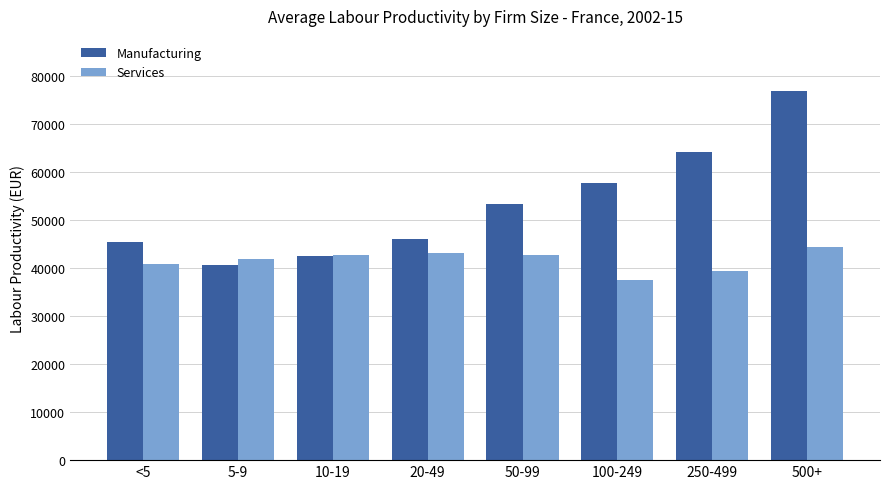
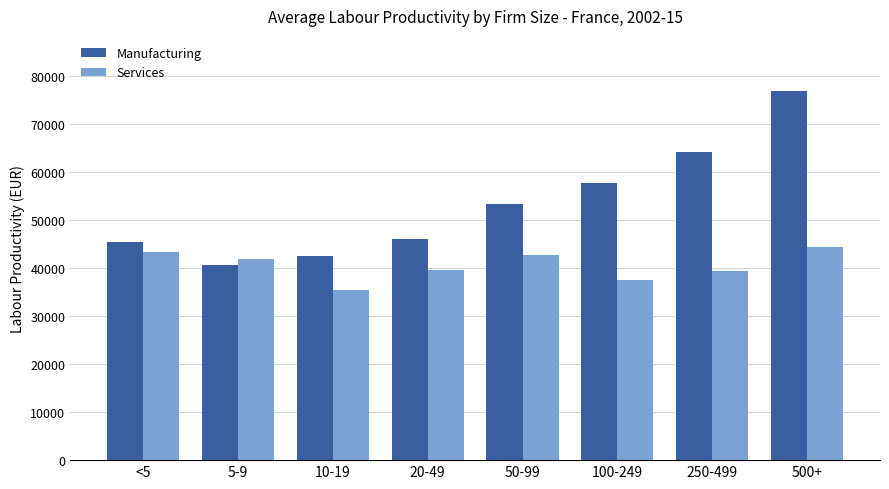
Services, <5: 41000 -> 43000
Services, 10-19: 43000 -> 36000
Services, 20-49: 43000 -> 40000
